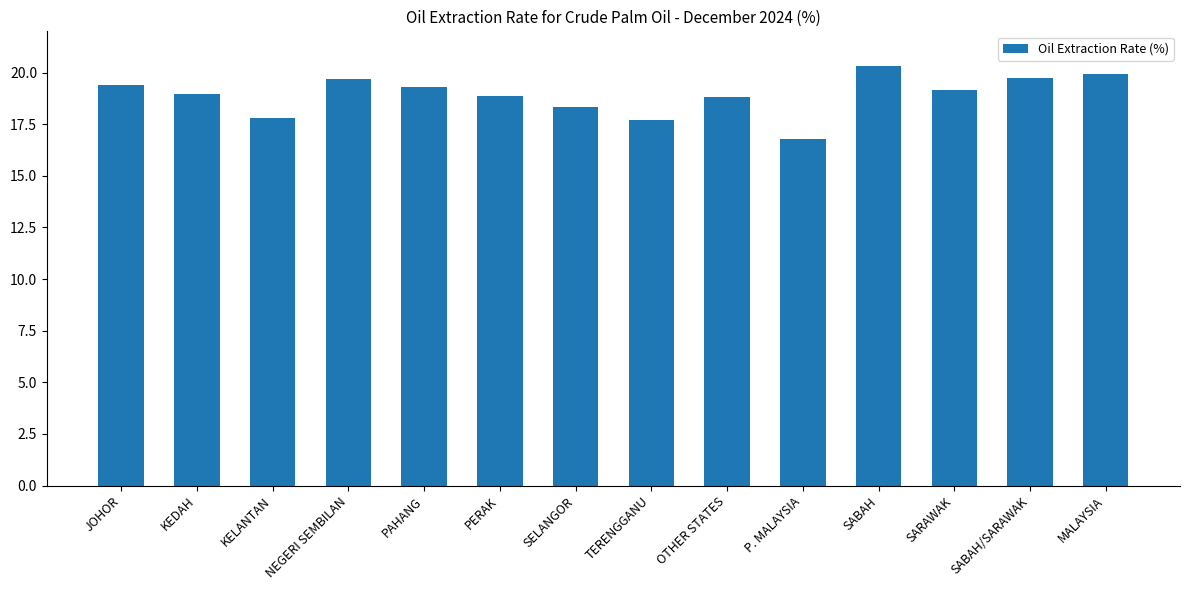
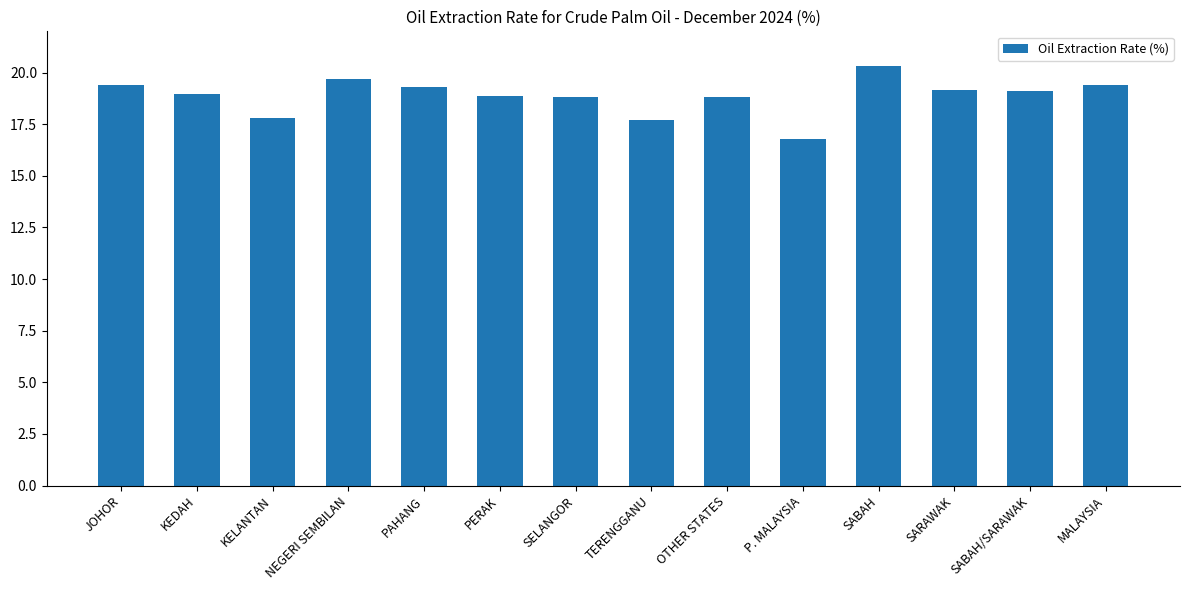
SELANGOR: 18.3 -> 18.8
SABAH/SARAWAK: 19.7 -> 19.1
MALAYSIA: 20.0 -> 19.4
